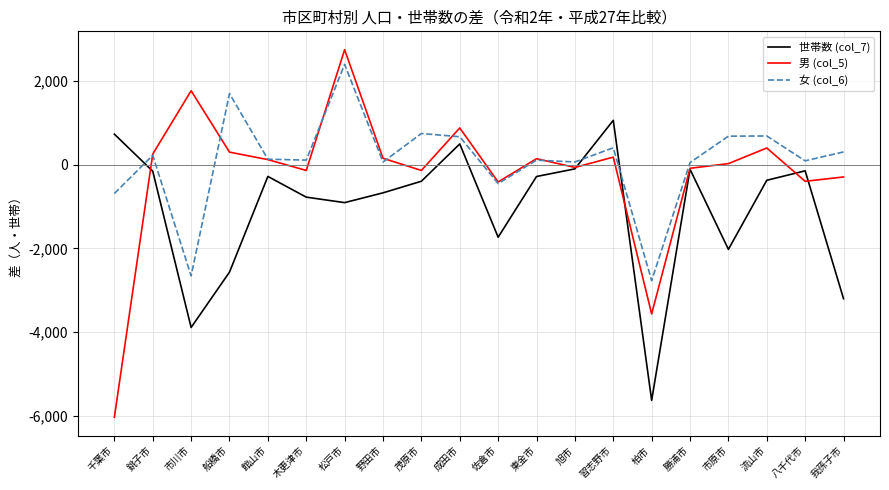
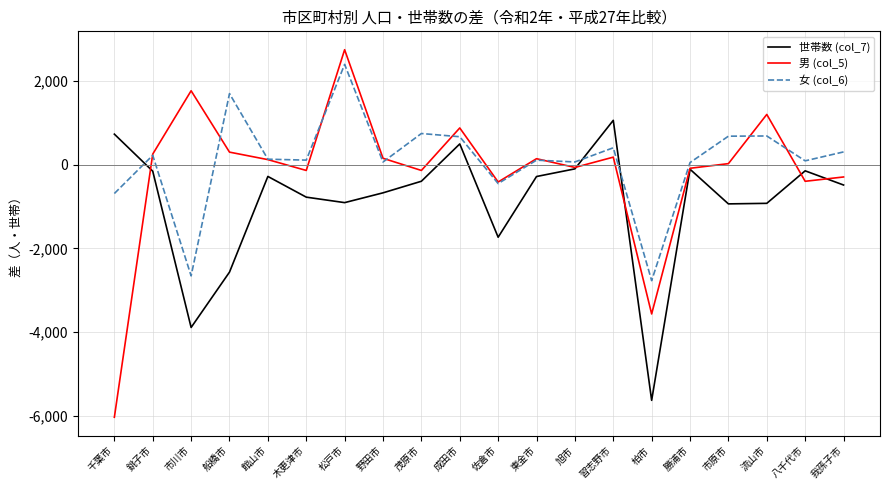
世帯数 (col_7), 市原市: -2,000 -> -900
世帯数 (col_7), 流山市: -400 -> -900
男 (col_5), 流山市: 400 -> 1,200
世帯数 (col_7), 我孫子市: -3,200 -> -500
